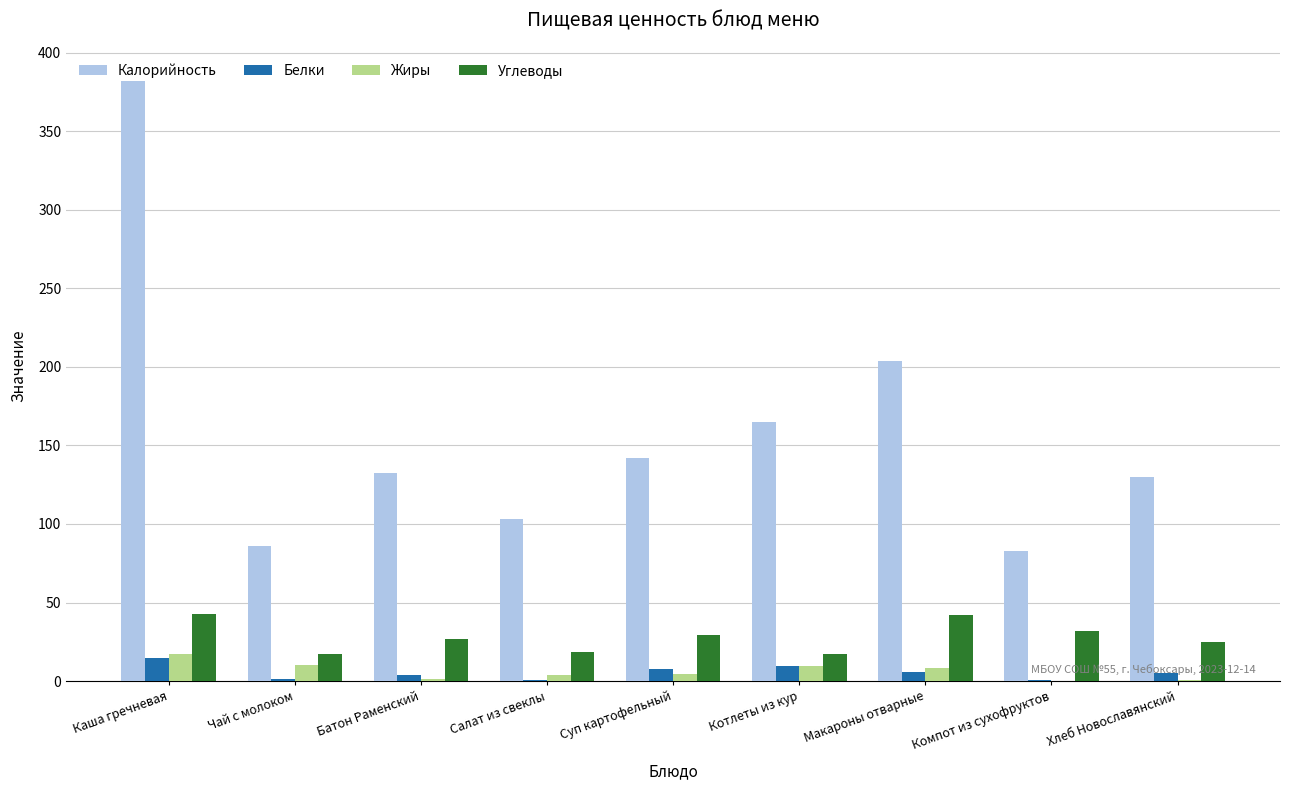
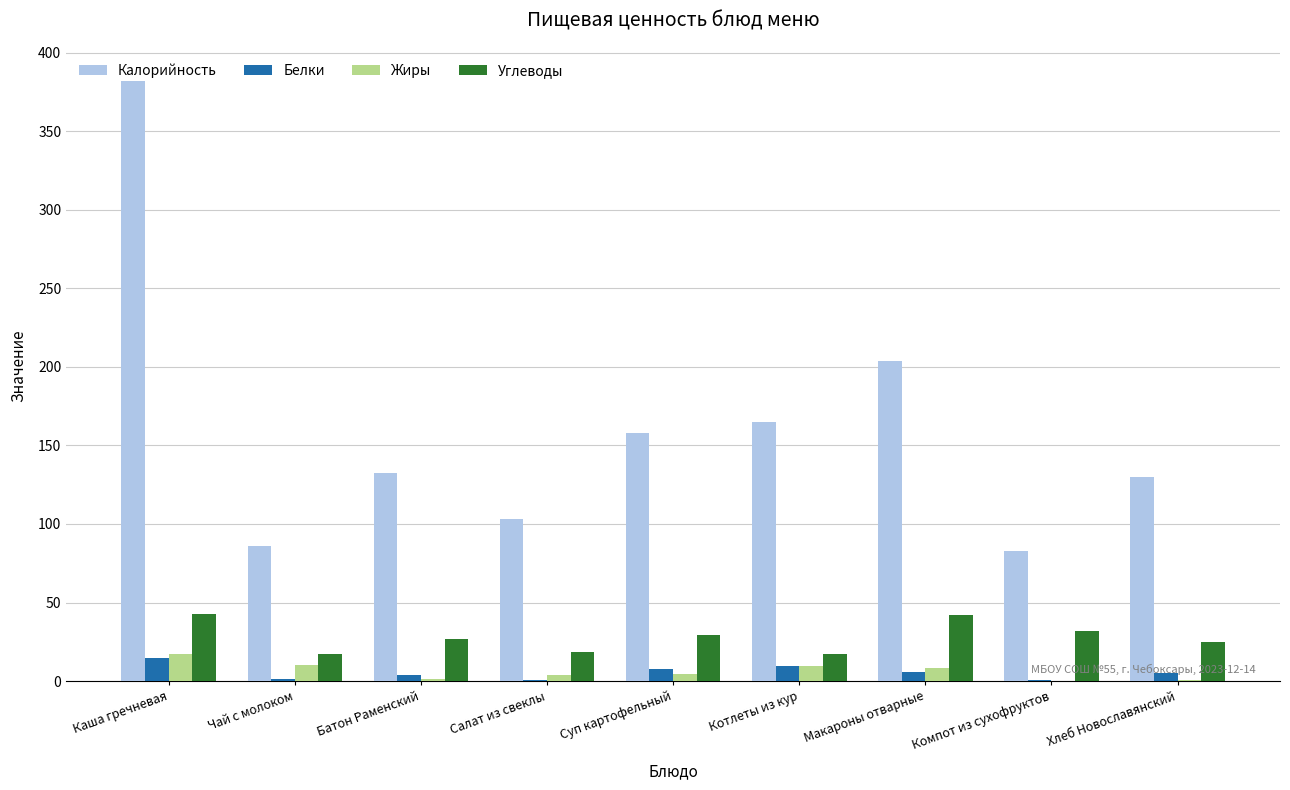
Калорийность, Суп картофельный: 142 -> 158
